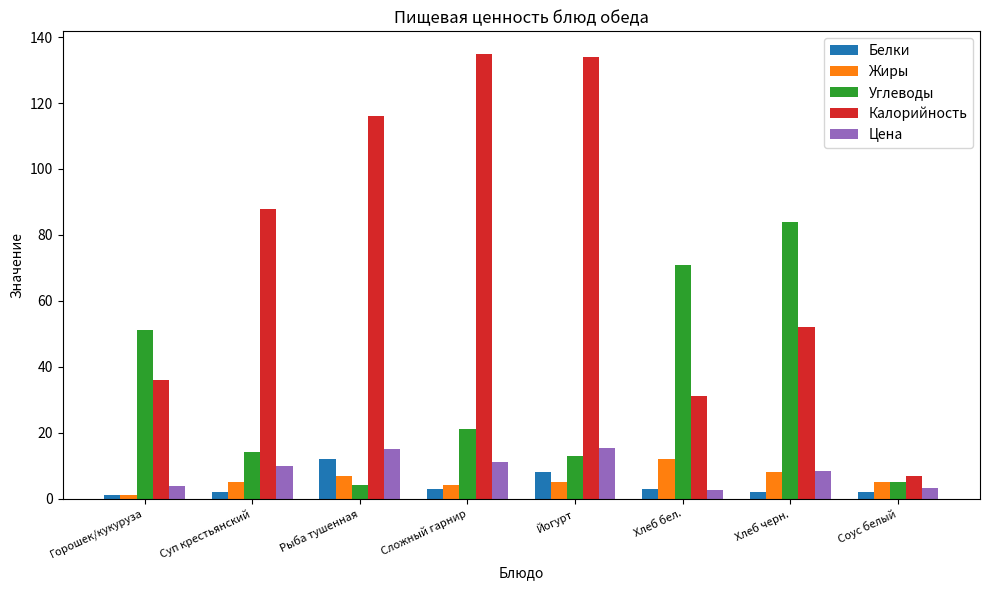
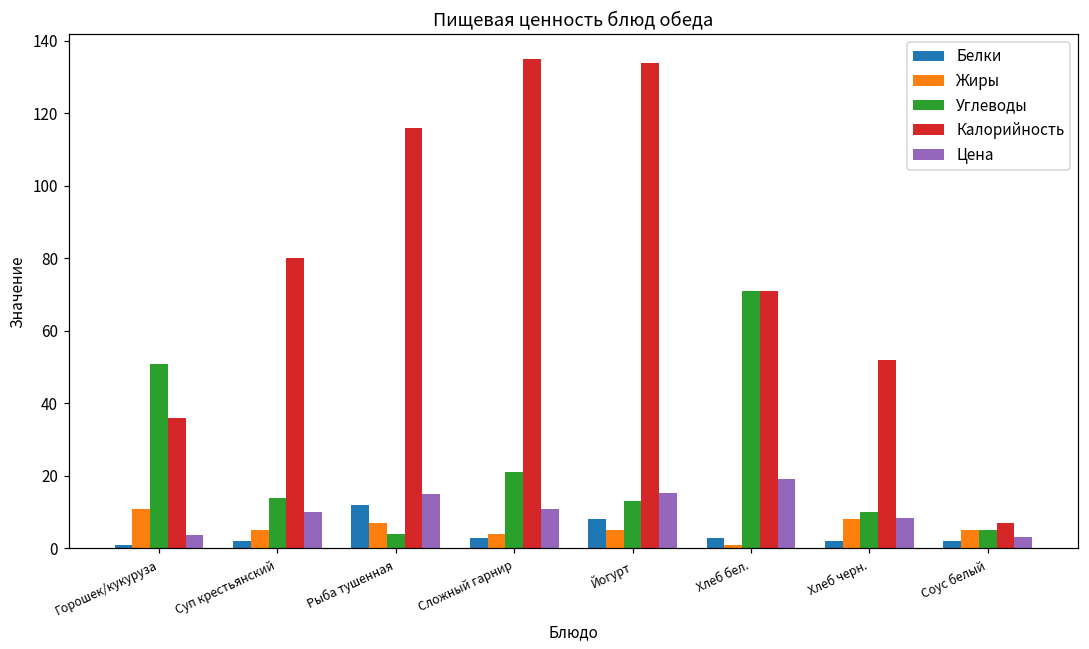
Жиры, Горошек/кукуруза: 1 -> 11
Калорийность, Суп крестьянский: 88 -> 80
Жиры, Хлеб бел.: 12 -> 1
Калорийность, Хлеб бел.: 31 -> 71
Цена, Хлеб бел.: 3 -> 19
Углеводы, Хлеб черн.: 84 -> 10
